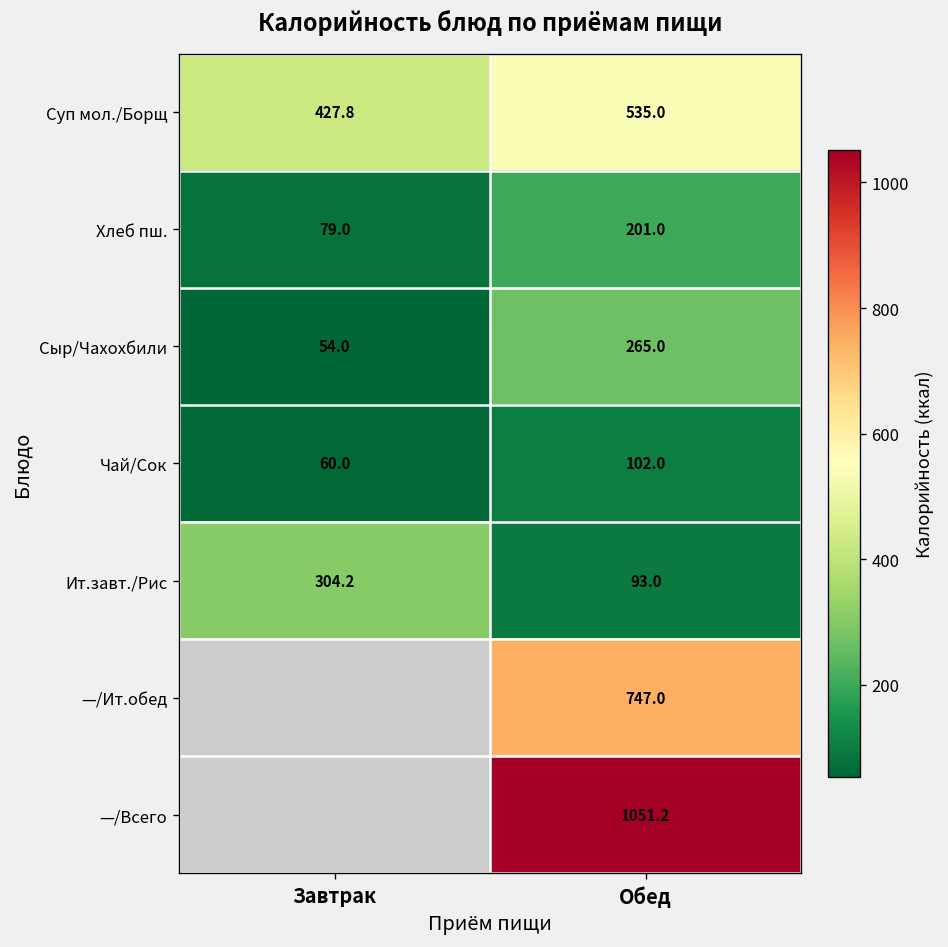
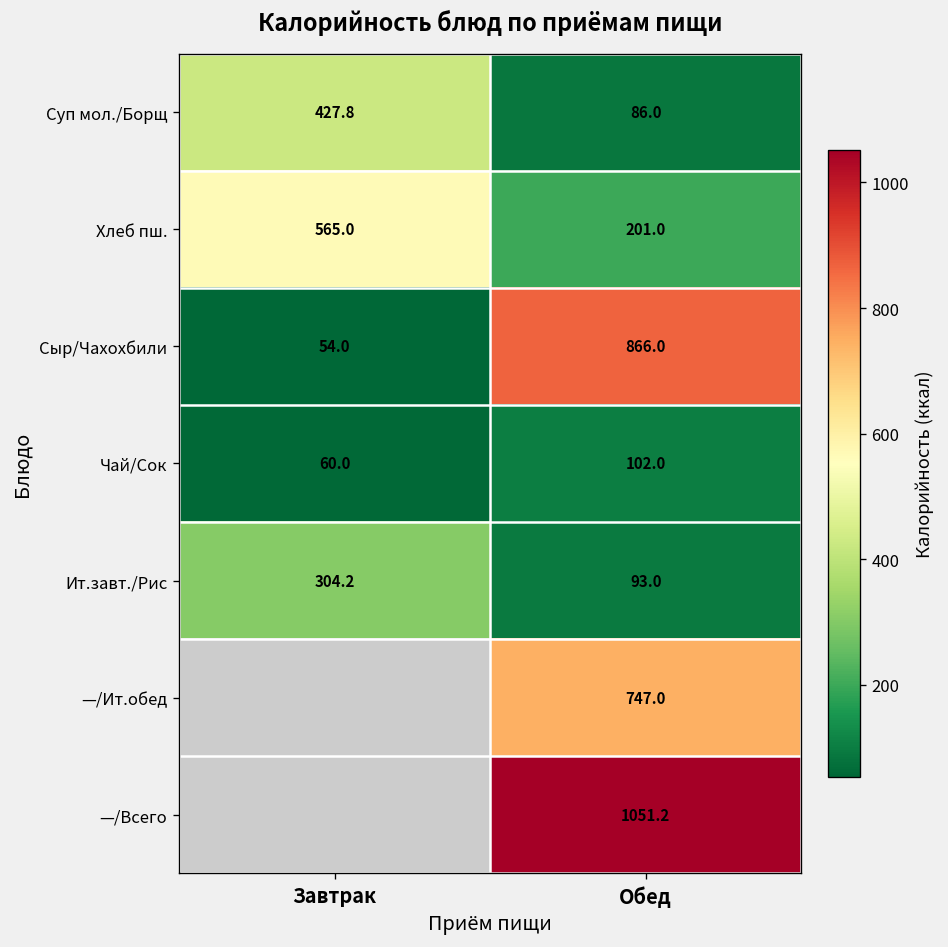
Суп мол./Борщ, Обед: 535.0 -> 86.0
Хлеб пш., Завтрак: 79.0 -> 565.0
Сыр/Чахохбили, Обед: 265.0 -> 866.0
